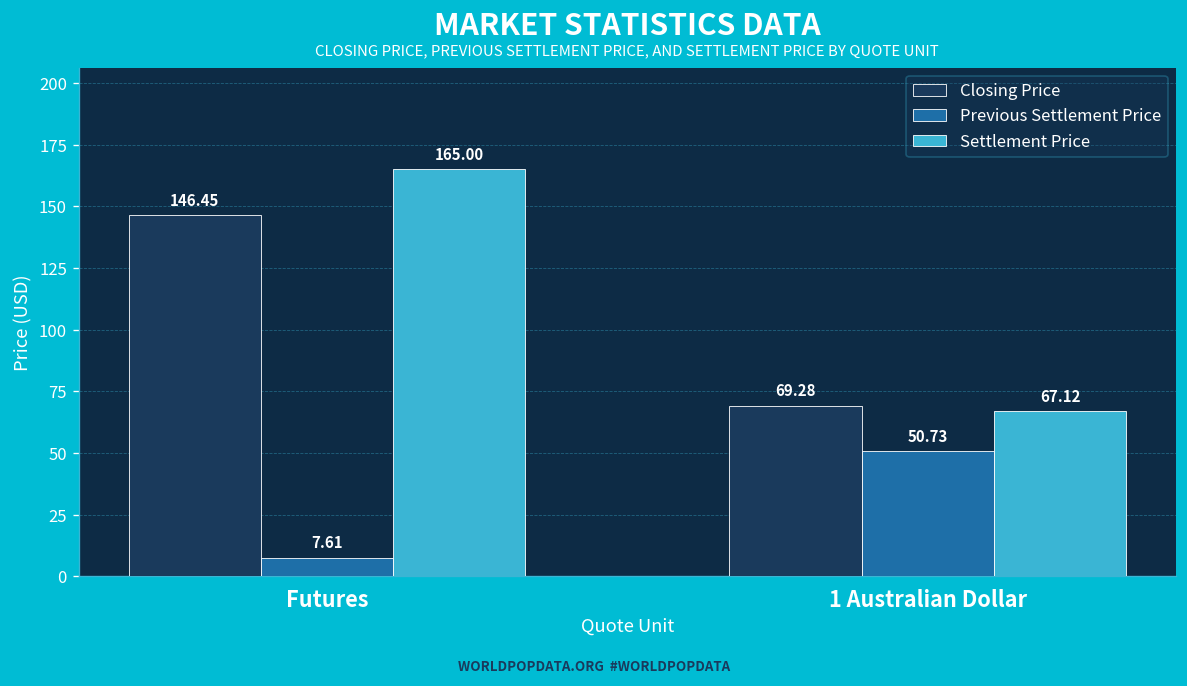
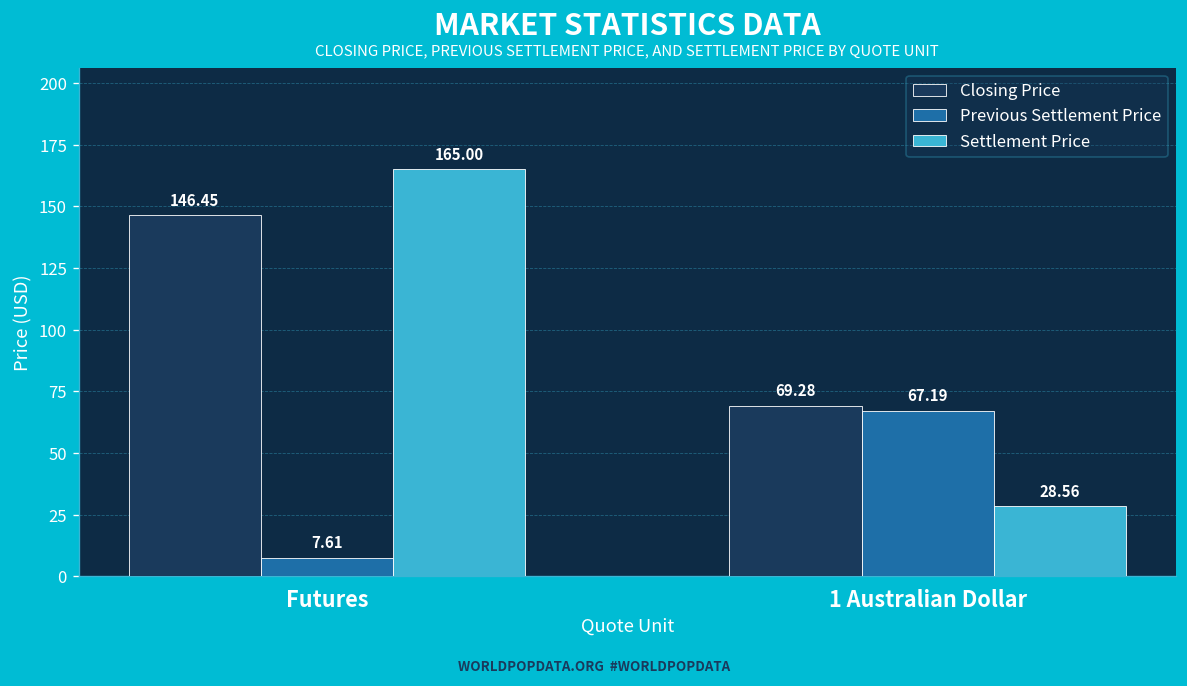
Previous Settlement Price, 1 Australian Dollar: 50.73 -> 67.19
Settlement Price, 1 Australian Dollar: 67.12 -> 28.56
